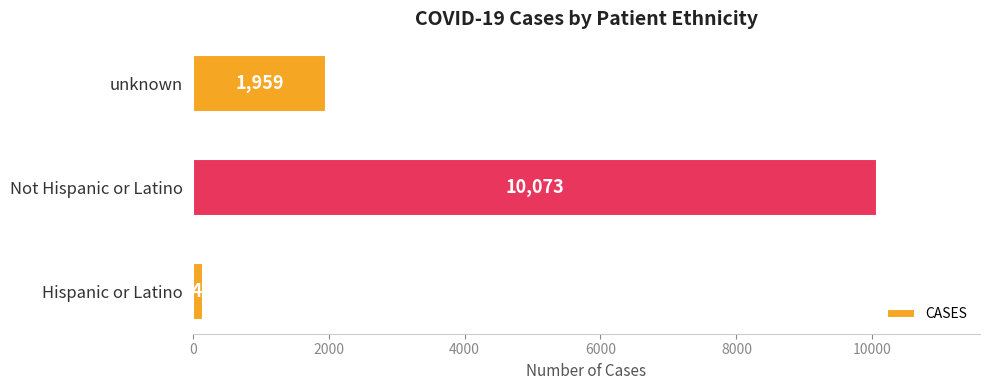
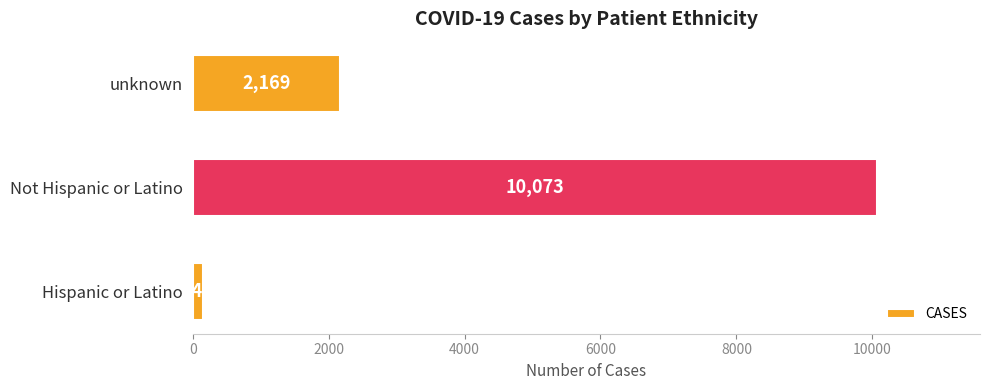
unknown: 1,959 -> 2,169
